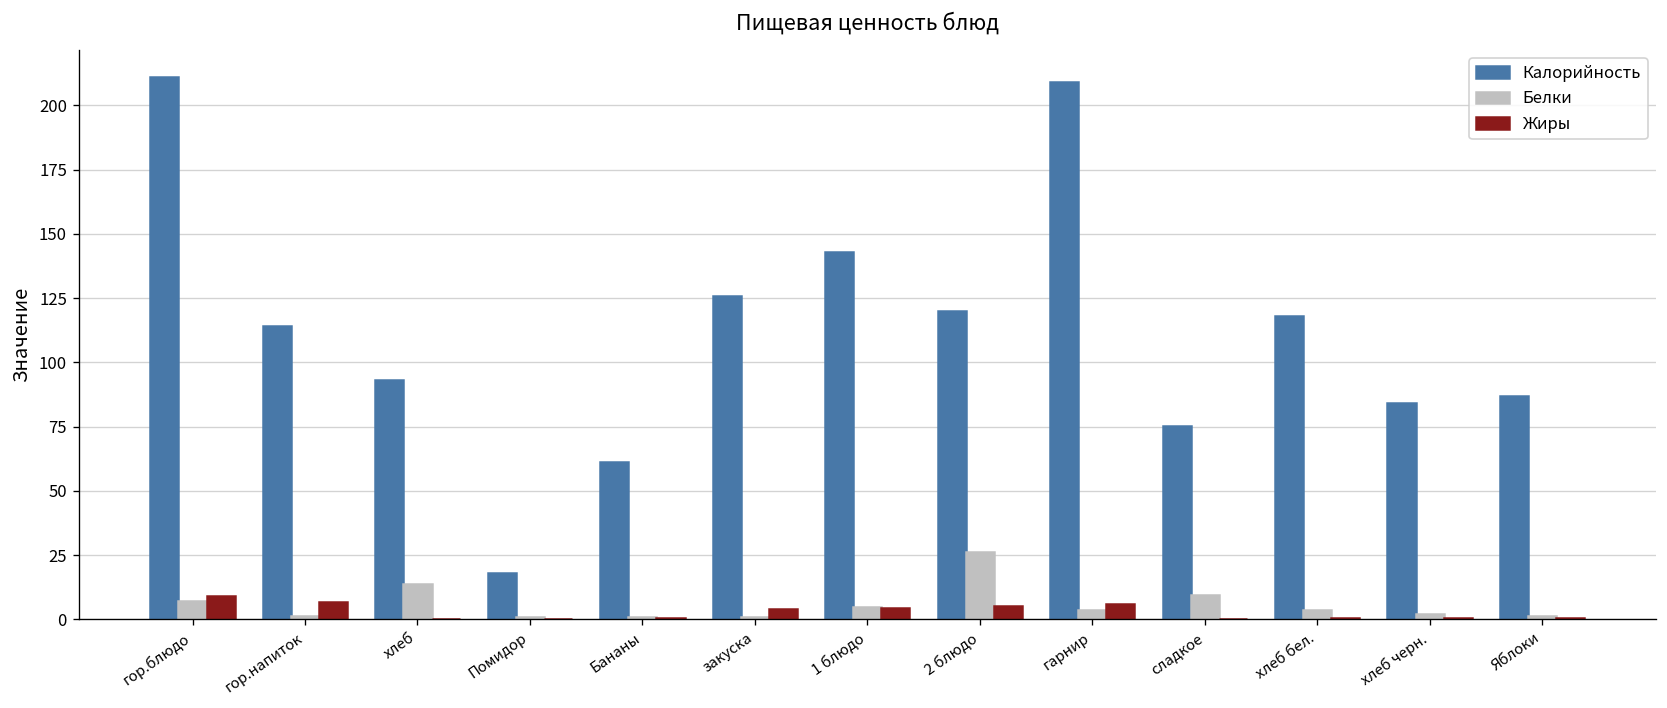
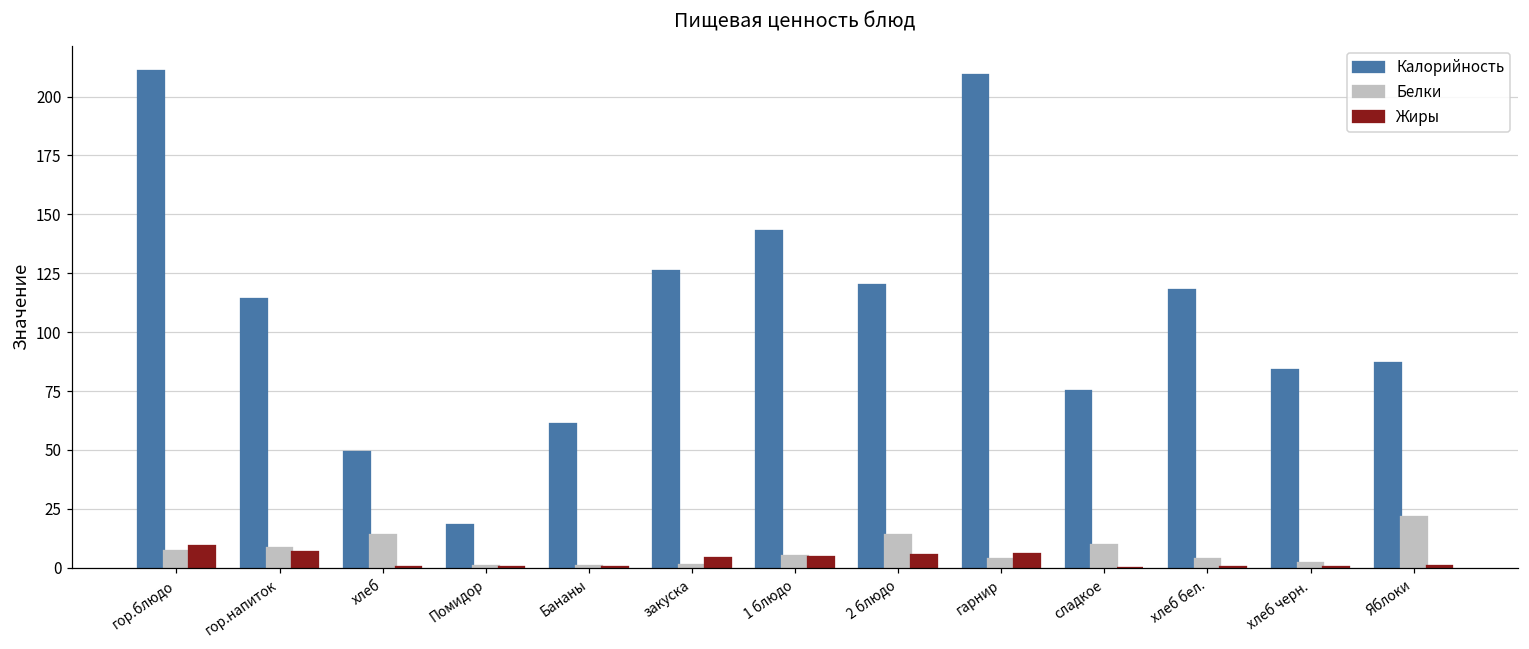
Белки, гор.напиток: 1 -> 8
Калорийность, хлеб: 93 -> 49
Белки, 2 блюдо: 26 -> 14
Белки, Яблоки: 1 -> 22
